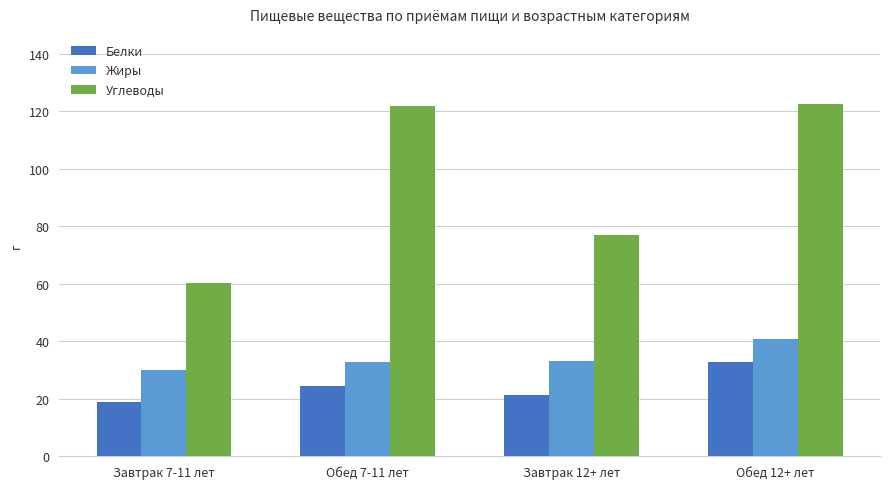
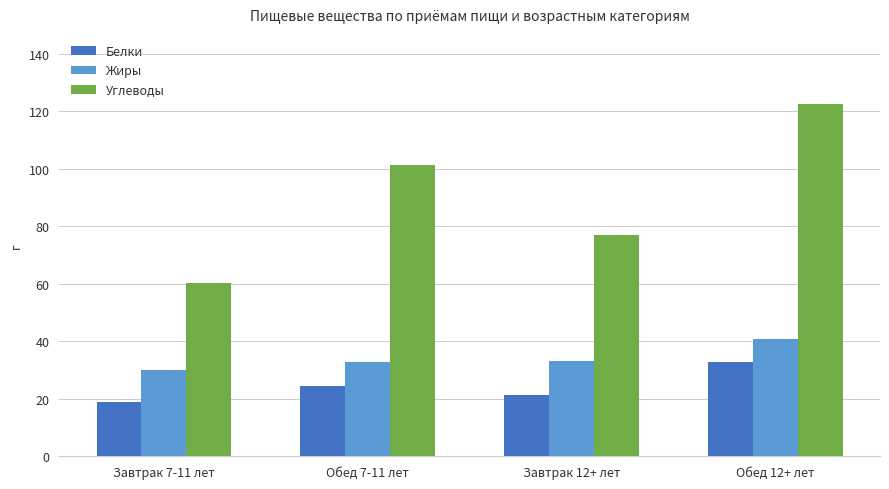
Углеводы, Обед 7-11 лет: 122 -> 101
